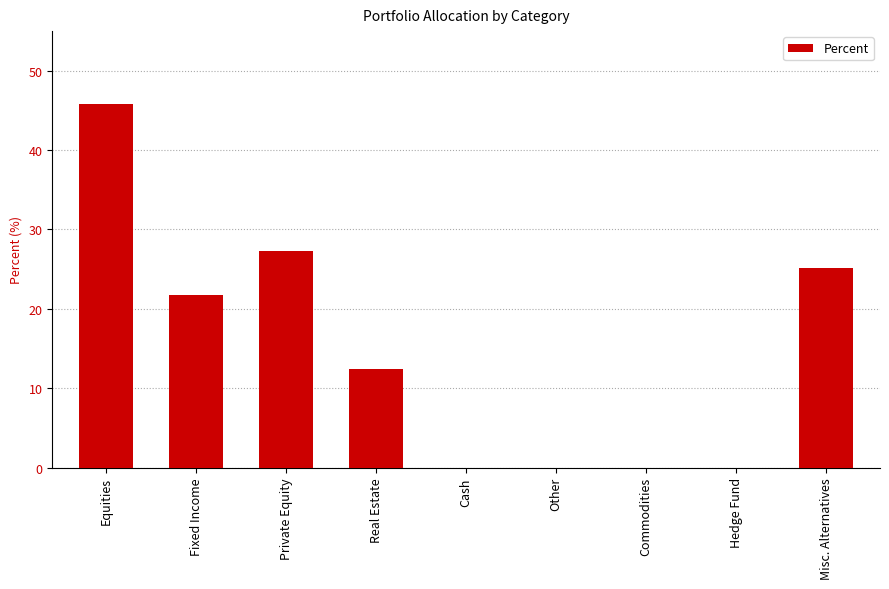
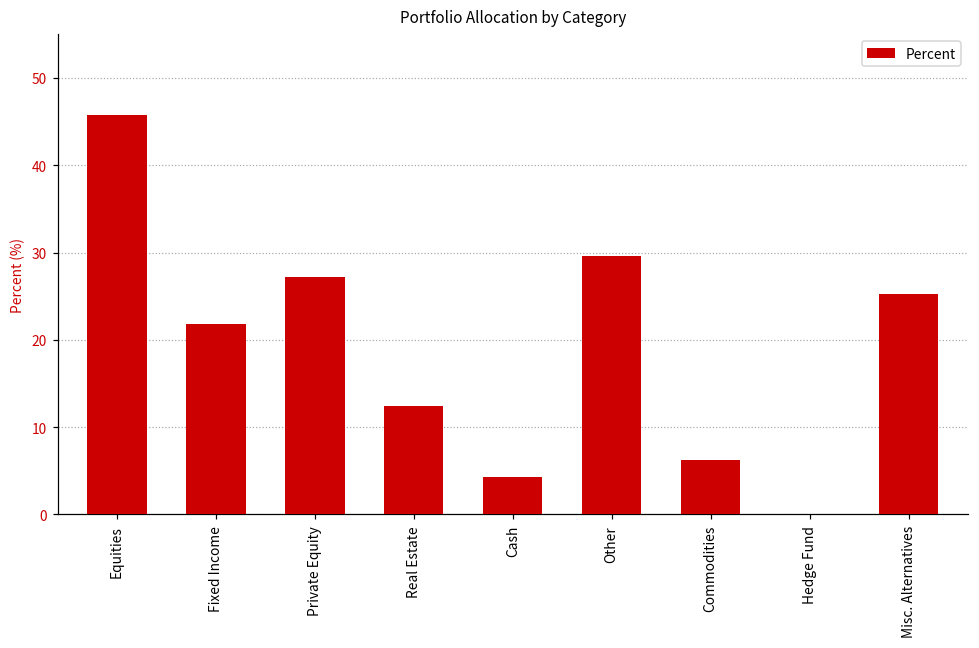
Cash: 0 -> 4
Other: 0 -> 30
Commodities: 0 -> 6
